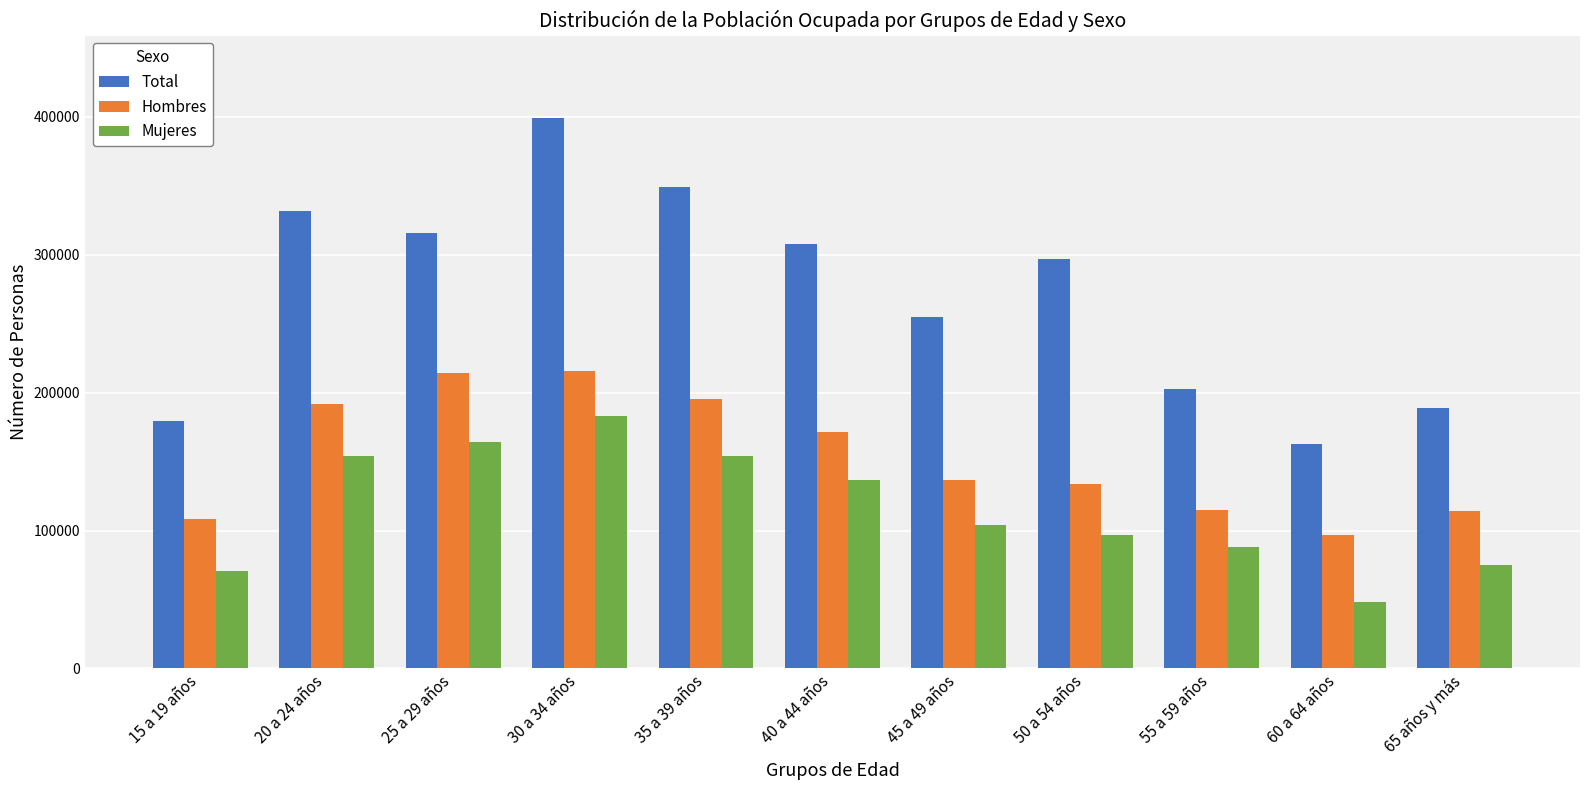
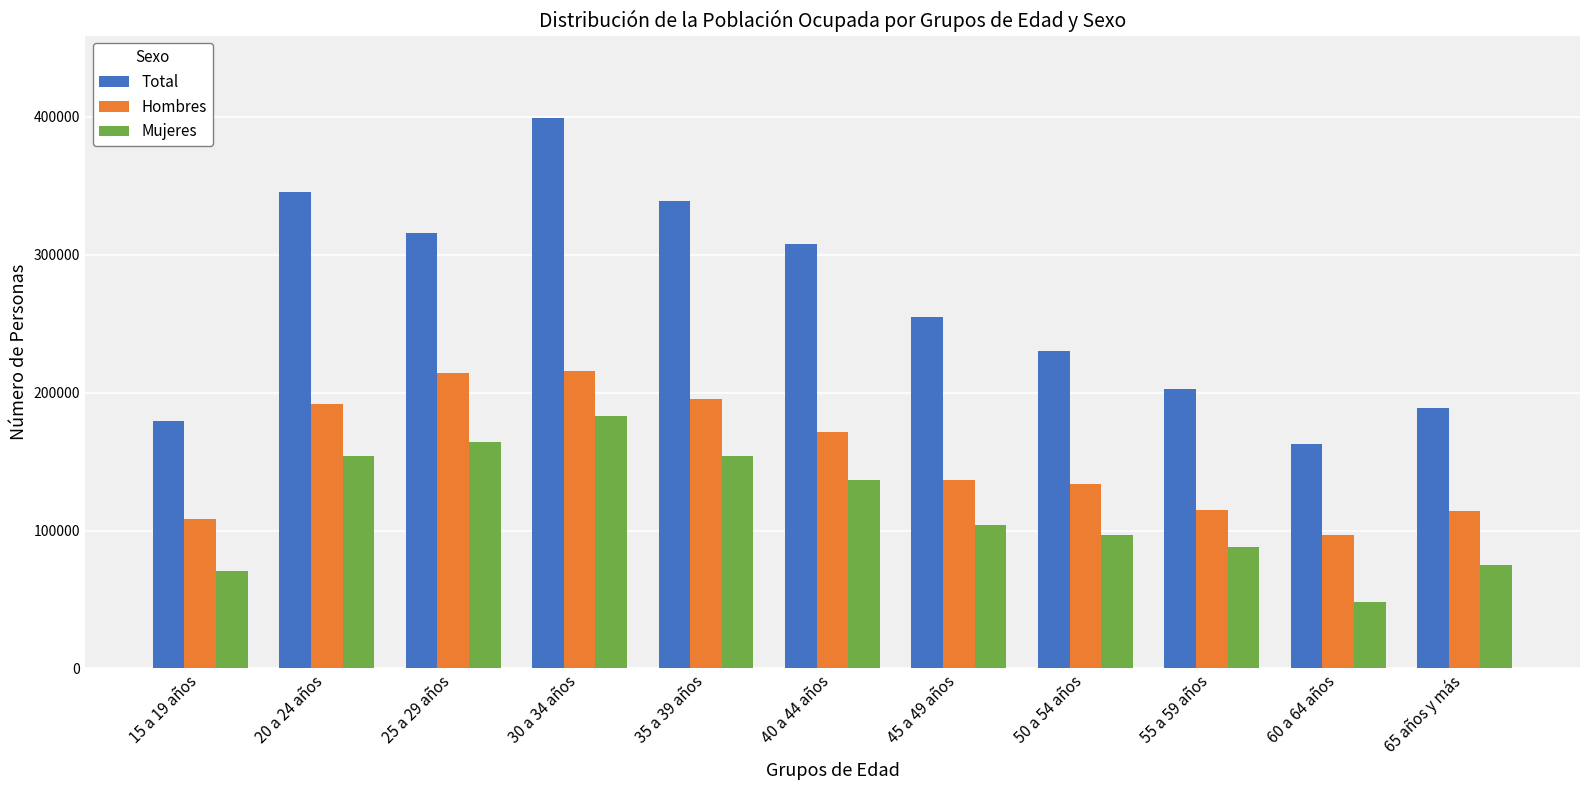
Total, 20 a 24 años: 332000 -> 345000
Total, 35 a 39 años: 349000 -> 339000
Total, 50 a 54 años: 297000 -> 230000
